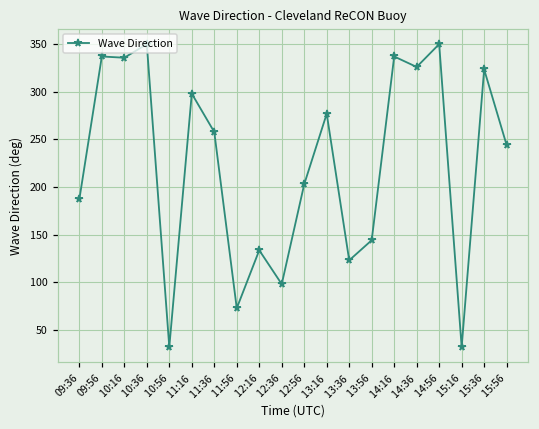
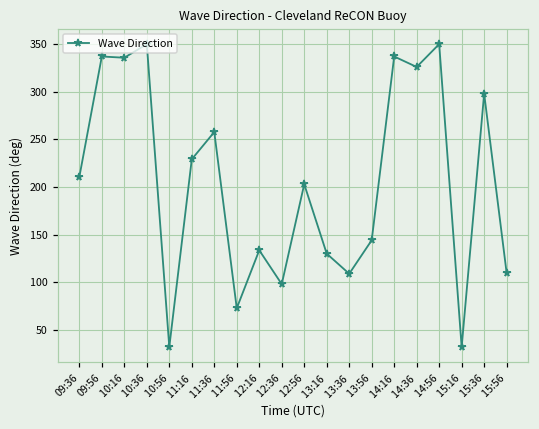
09:36: 190 -> 210
11:16: 300 -> 230
13:16: 280 -> 130
13:36: 120 -> 110
15:36: 320 -> 300
15:56: 240 -> 110
